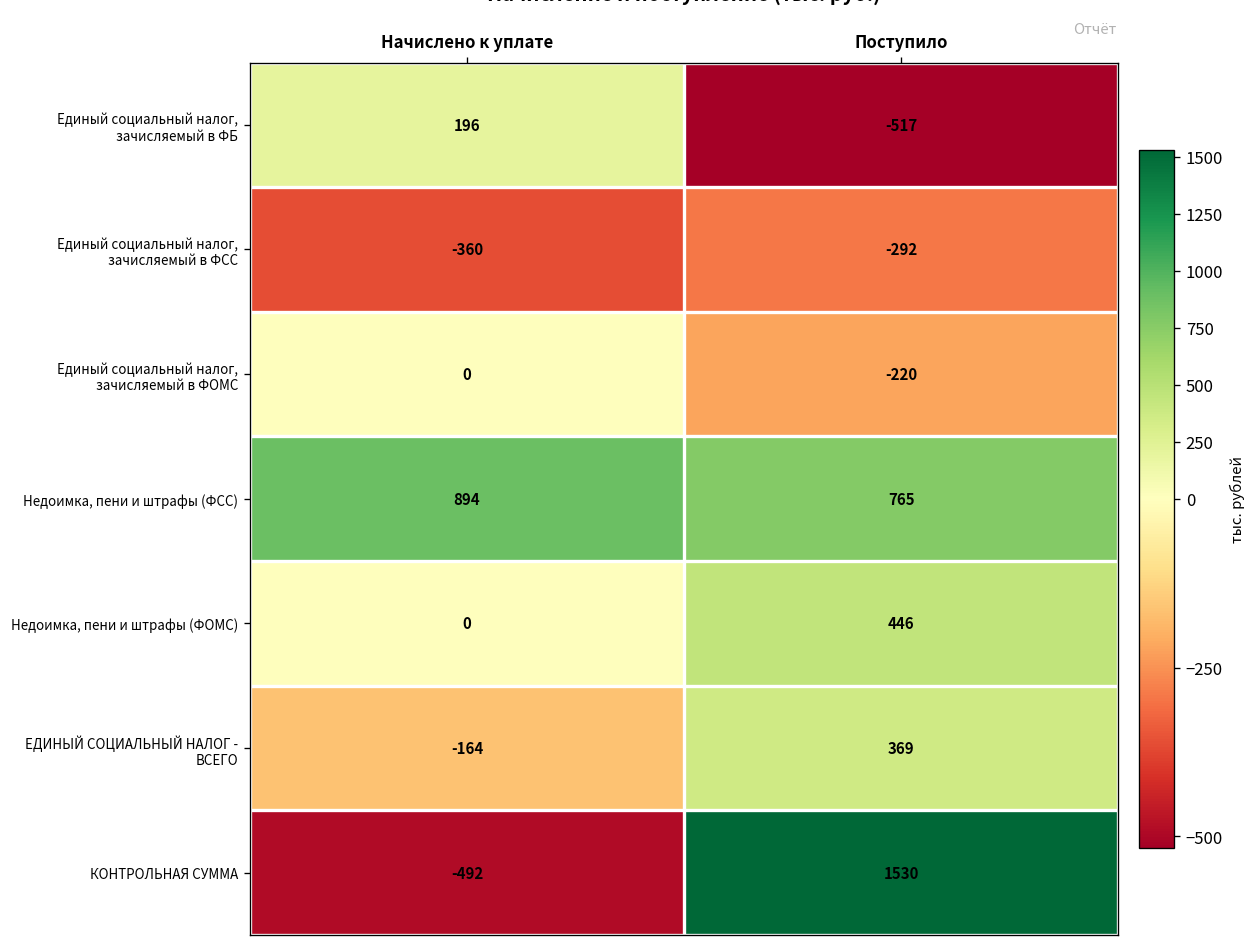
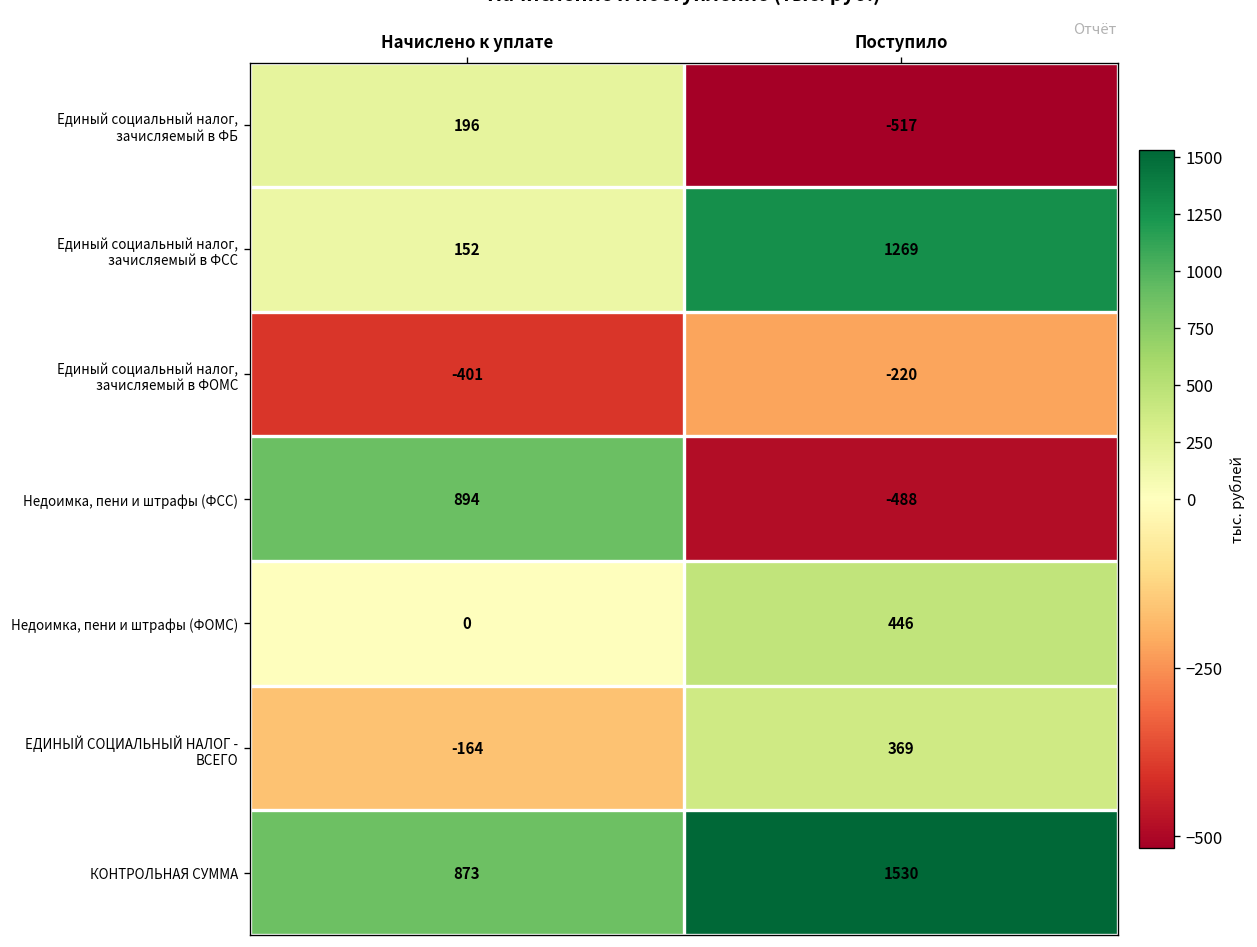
Единый социальный налог, зачисляемый в ФСС, Начислено к уплате: -360 -> 152
Единый социальный налог, зачисляемый в ФСС, Поступило: -292 -> 1269
Единый социальный налог, зачисляемый в ФОМС, Начислено к уплате: 0 -> -401
Недоимка, пени и штрафы (ФСС), Поступило: 765 -> -488
КОНТРОЛЬНАЯ СУММА, Начислено к уплате: -492 -> 873
